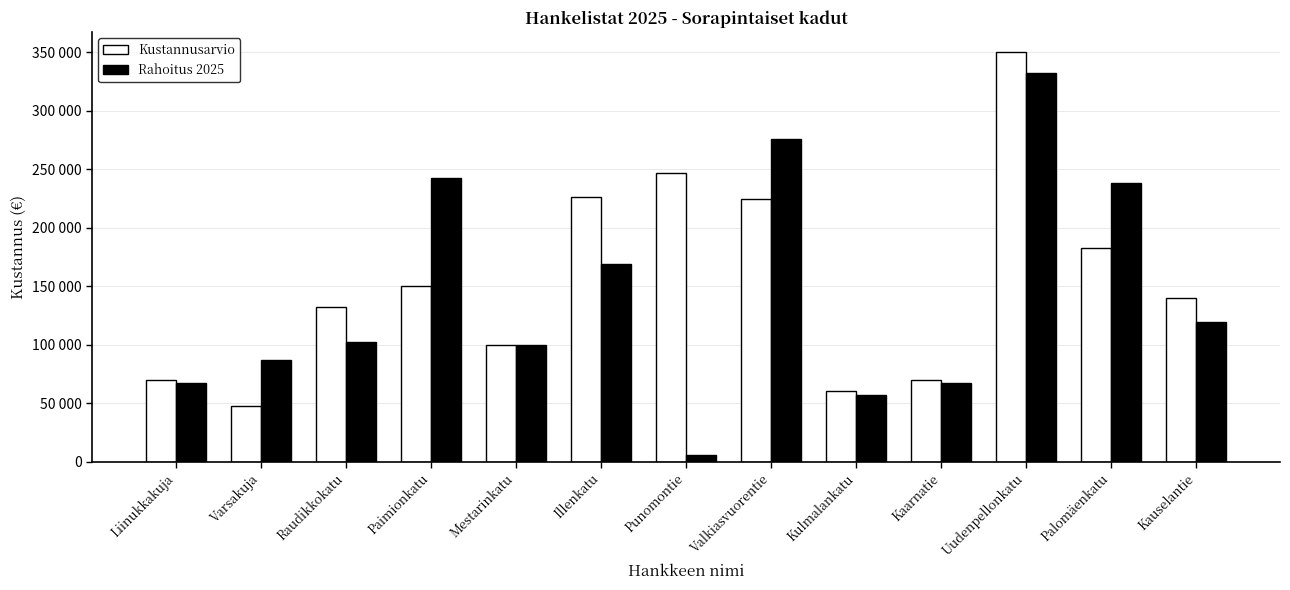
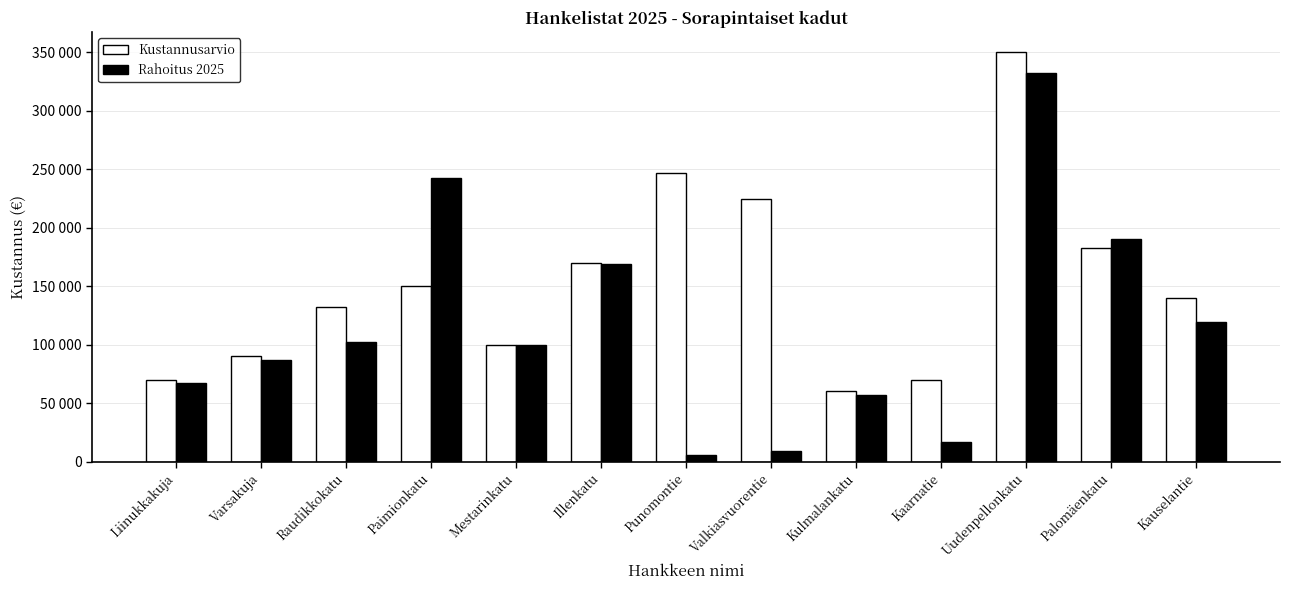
Kustannusarvio, Varsakuja: 47000 -> 90000
Kustannusarvio, Illenkatu: 226000 -> 170000
Rahoitus 2025, Valkiasvuorentie: 276000 -> 9000
Rahoitus 2025, Kaarnatie: 67000 -> 17000
Rahoitus 2025, Palomäenkatu: 238000 -> 190000
